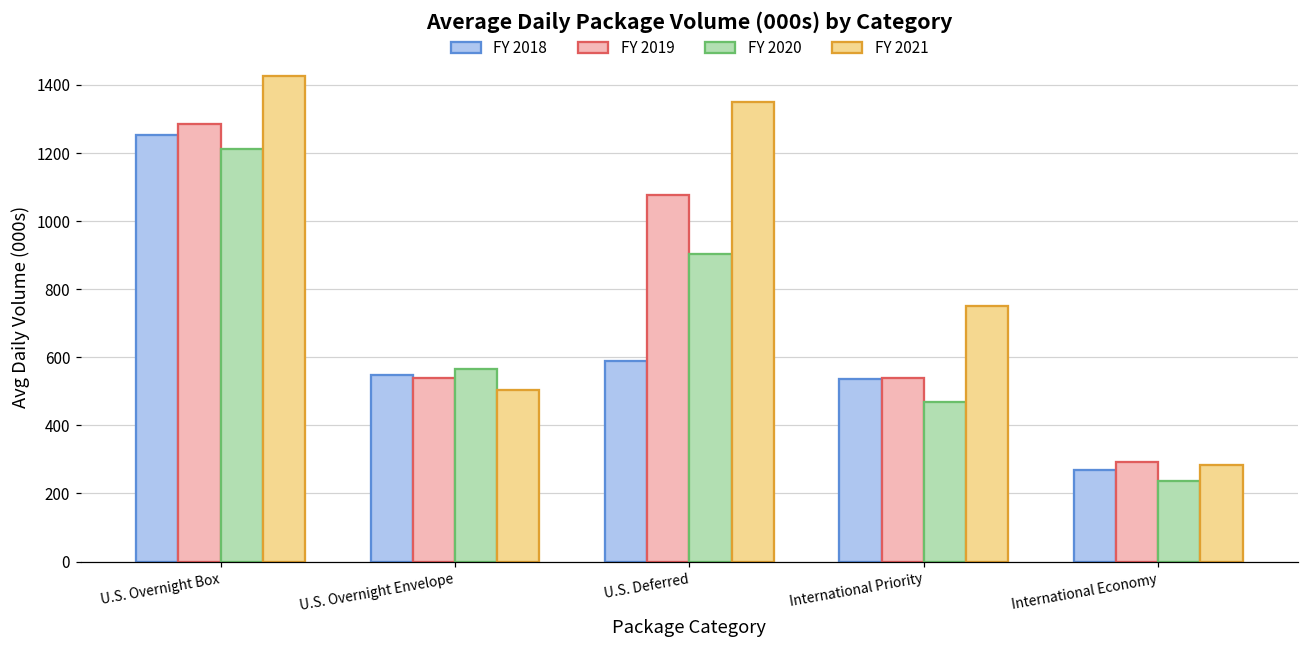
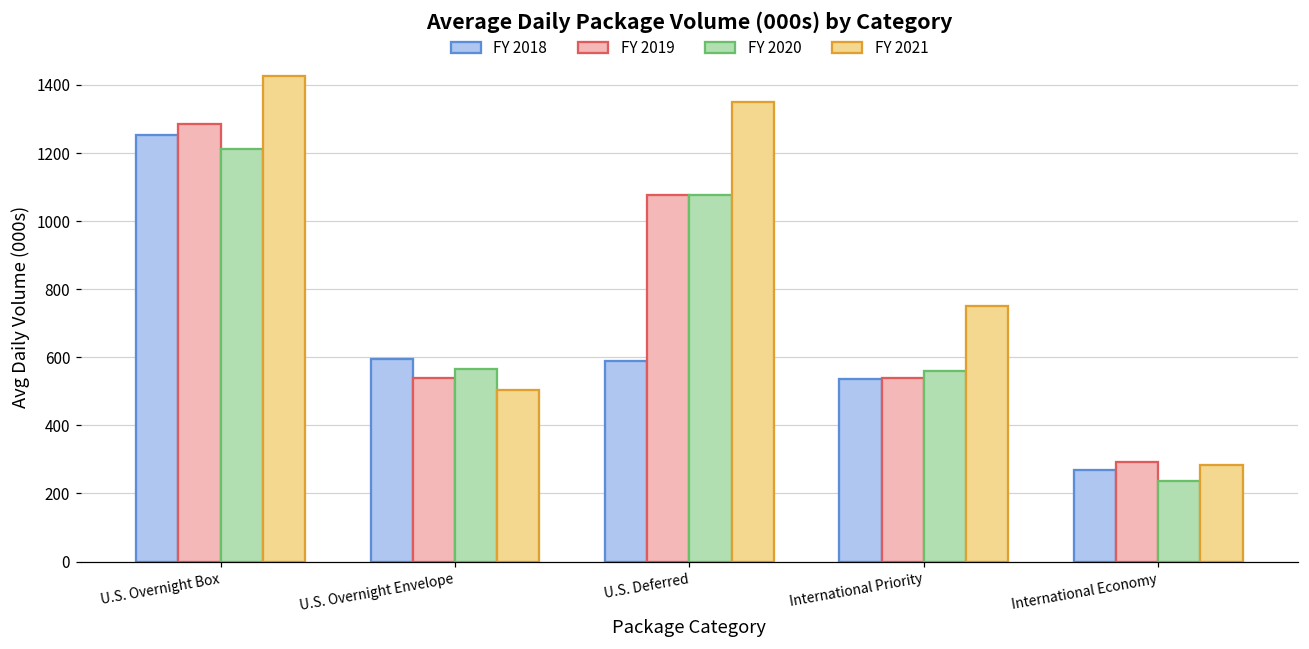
FY 2018, U.S. Overnight Envelope: 550 -> 590
FY 2020, U.S. Deferred: 900 -> 1080
FY 2020, International Priority: 470 -> 560
